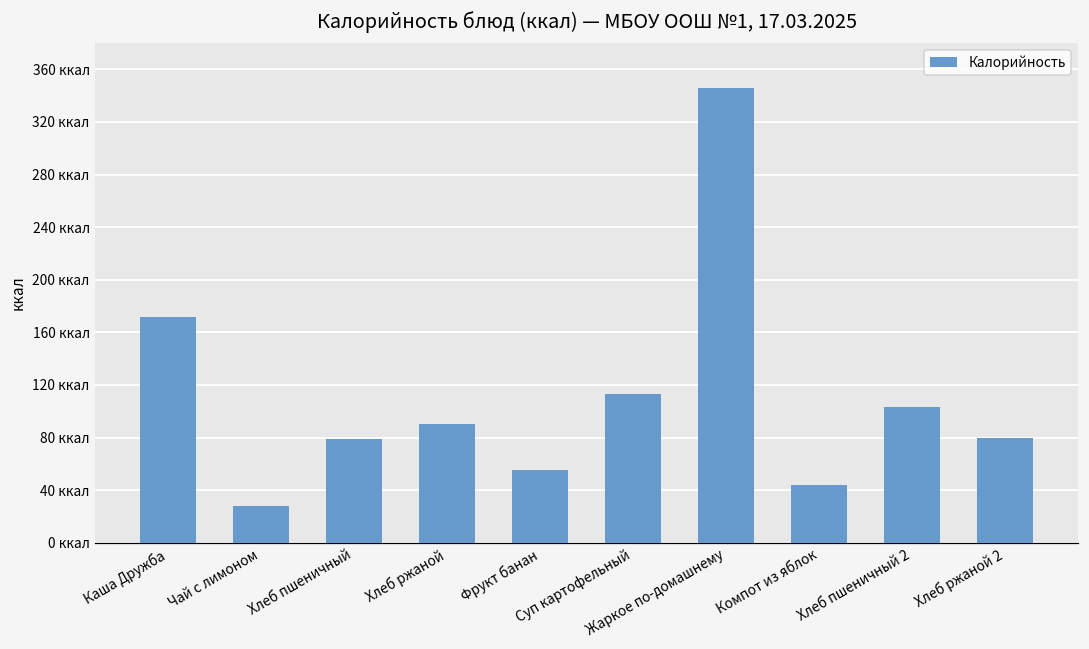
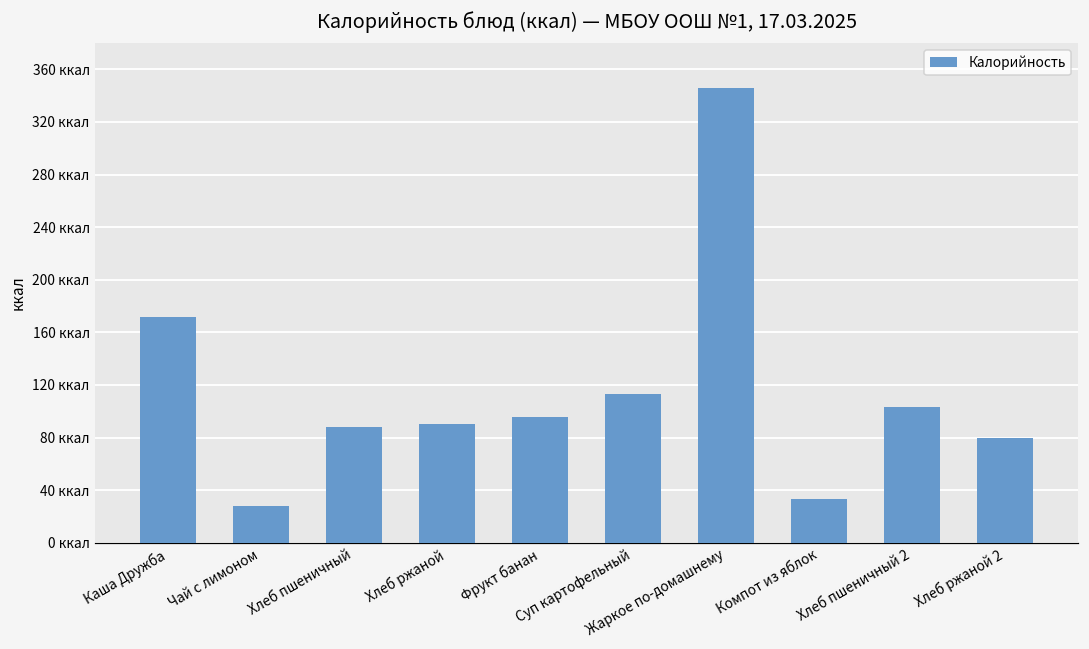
Хлеб пшеничный: 79 ккал -> 88 ккал
Фрукт банан: 55 ккал -> 96 ккал
Компот из яблок: 44 ккал -> 33 ккал
